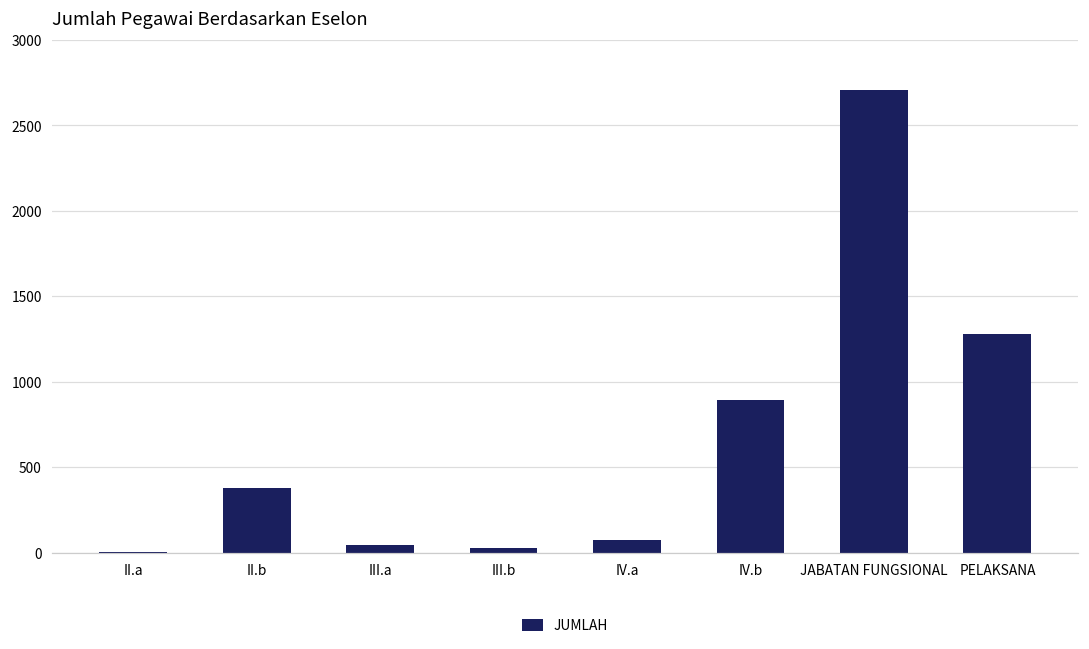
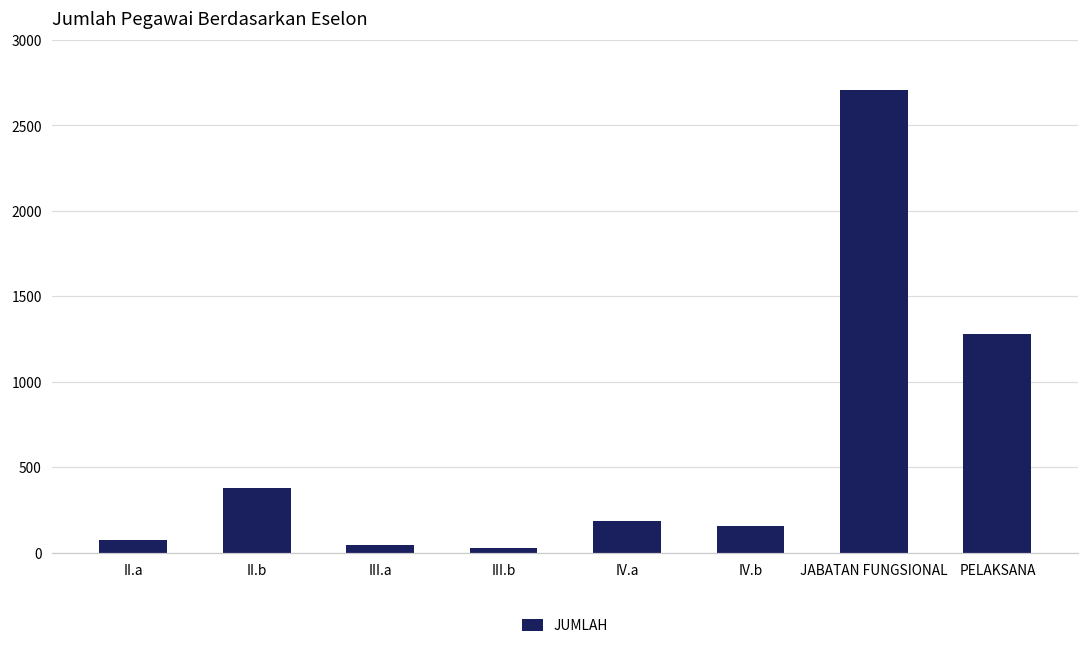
II.a: 0 -> 80
IV.a: 70 -> 180
IV.b: 890 -> 160
